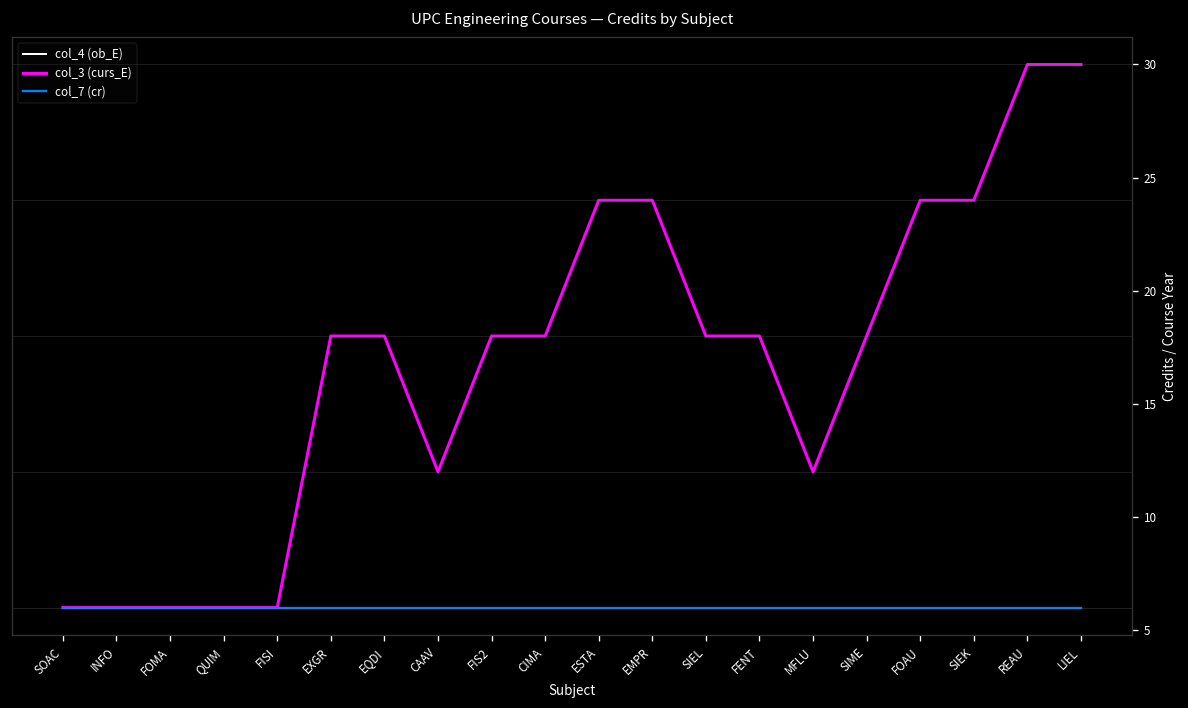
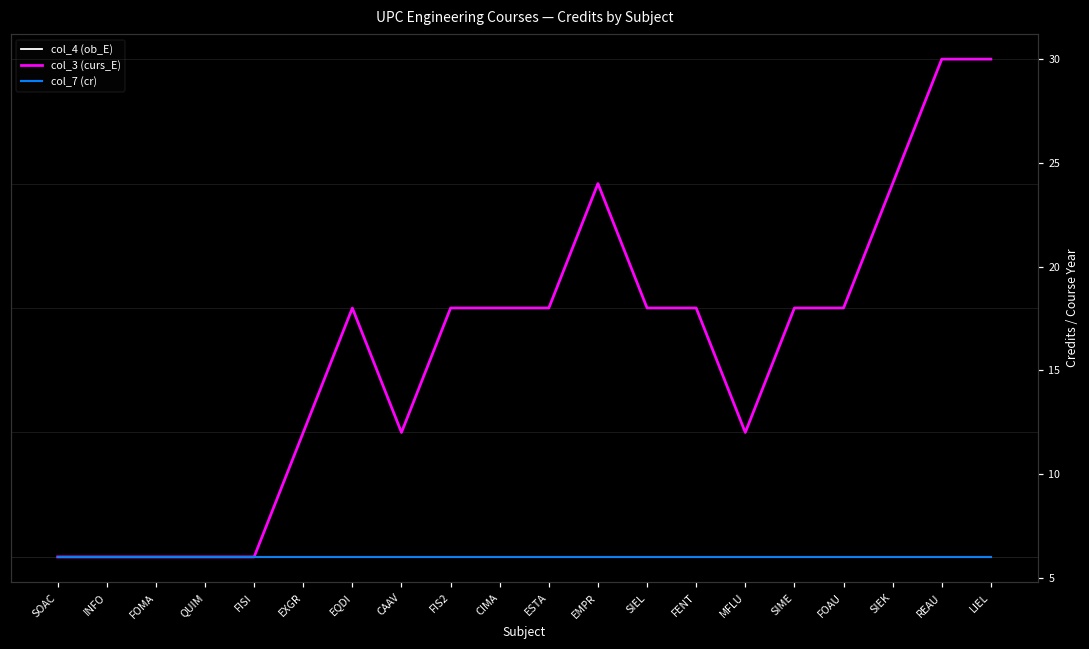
col_3 (curs_E), EXGR: 18.0 -> 12.0
col_3 (curs_E), ESTA: 24.0 -> 18.0
col_3 (curs_E), FOAU: 24.0 -> 18.0
